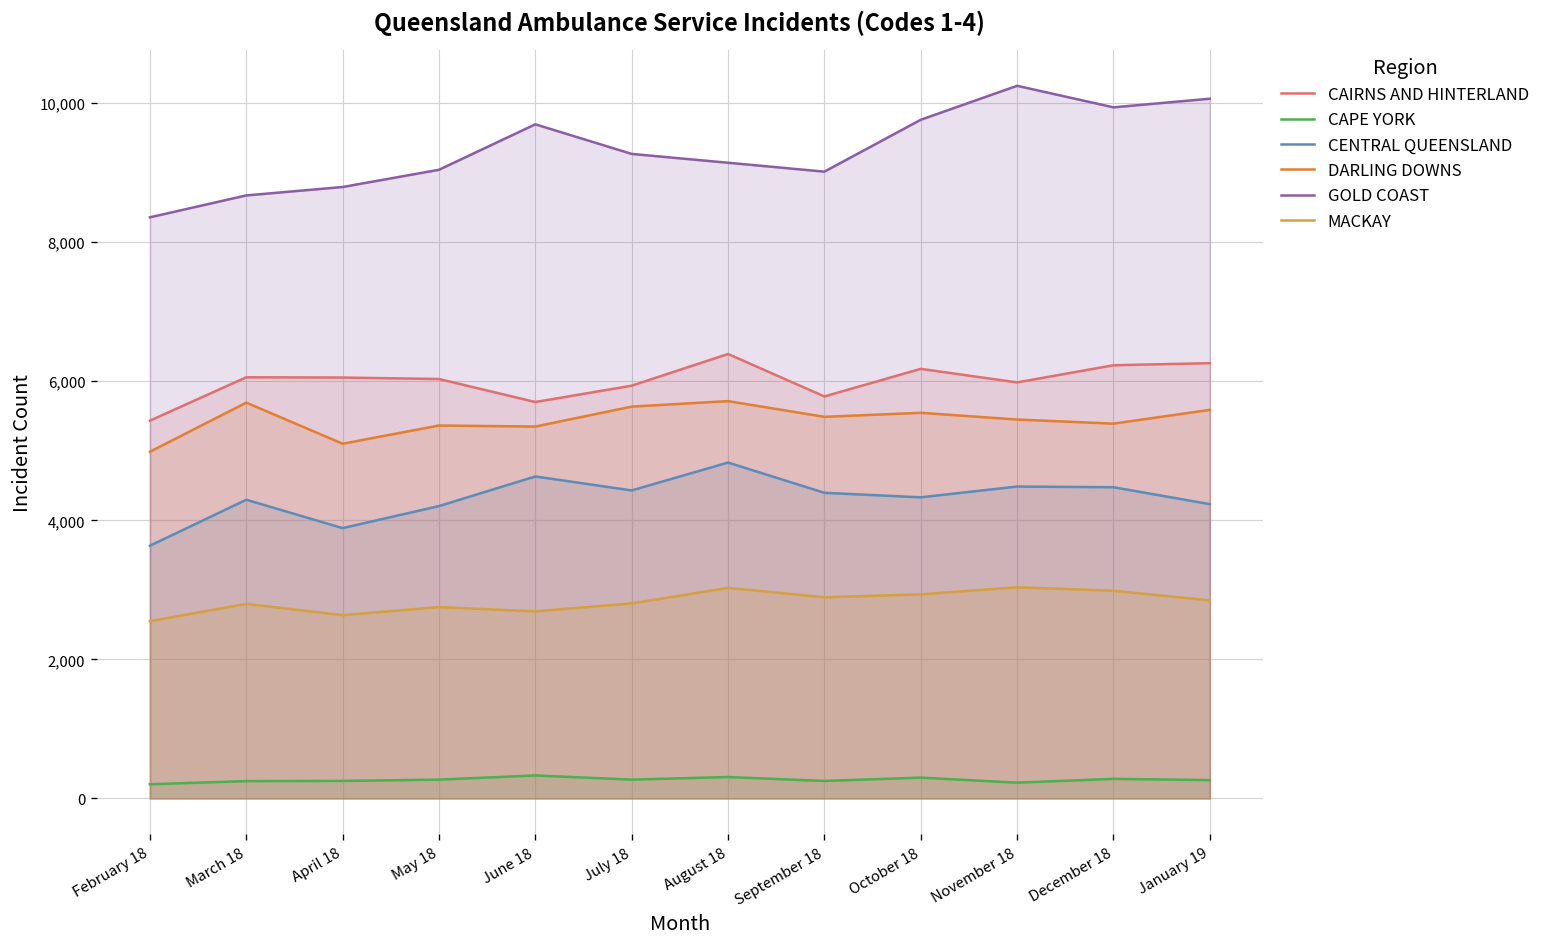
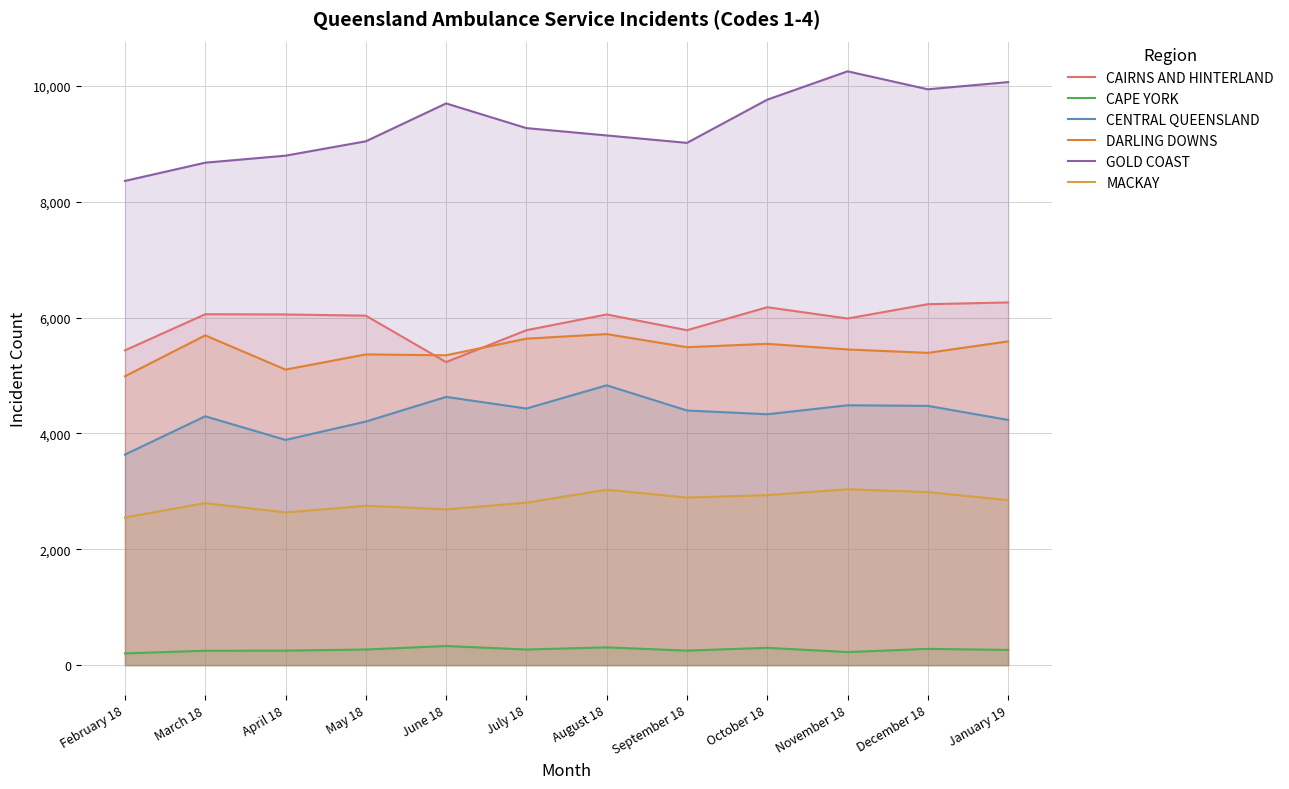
CAIRNS AND HINTERLAND, June 18: 5,700 -> 5,200
CAIRNS AND HINTERLAND, July 18: 5,900 -> 5,800
CAIRNS AND HINTERLAND, August 18: 6,400 -> 6,100
